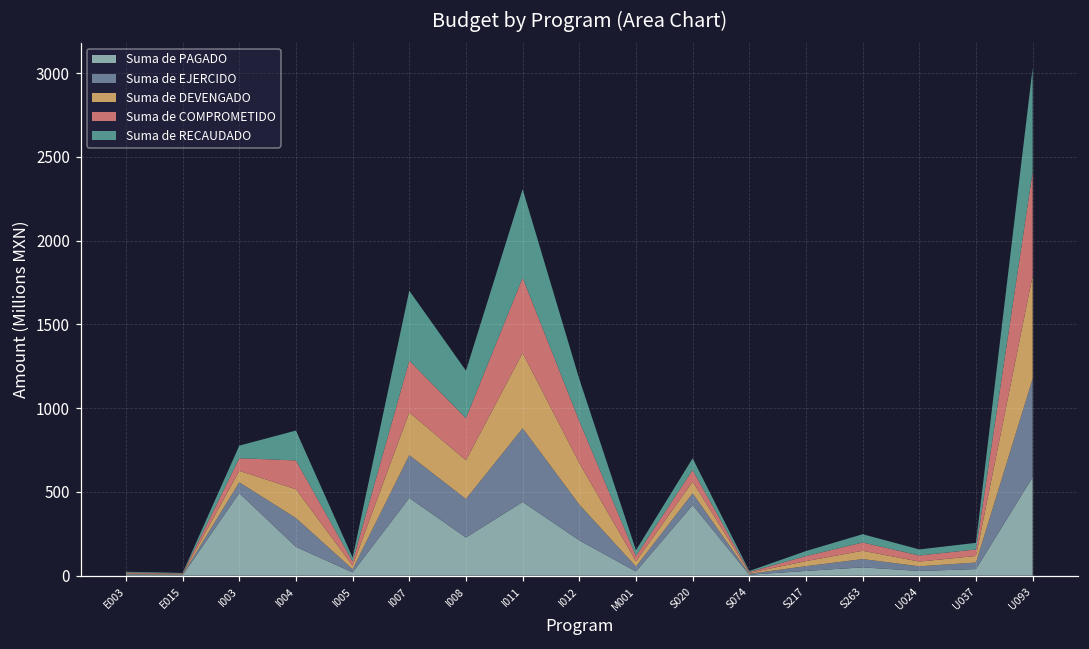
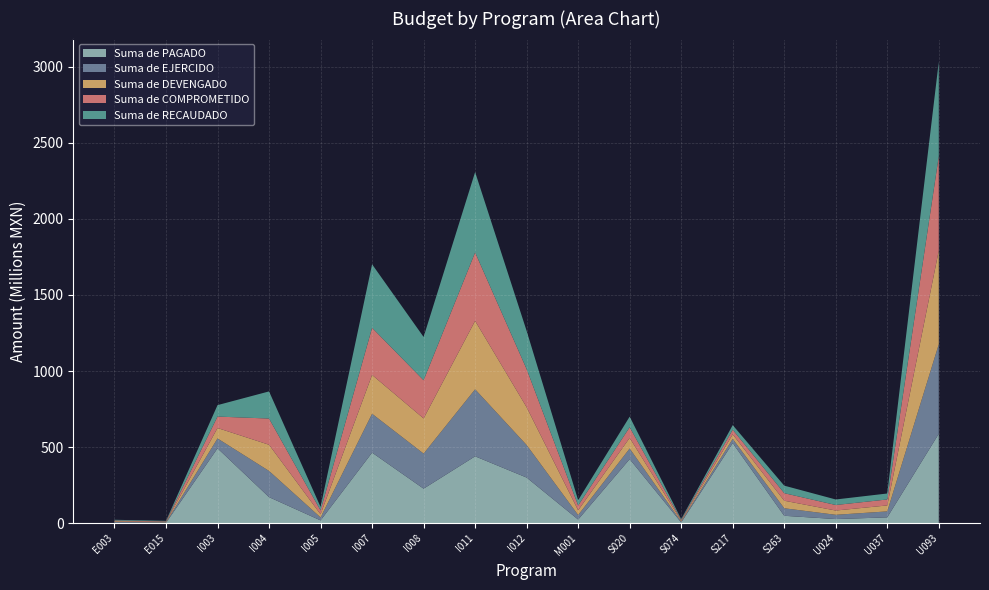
Suma de PAGADO, I012: 210 -> 300
Suma de PAGADO, S217: 30 -> 530
